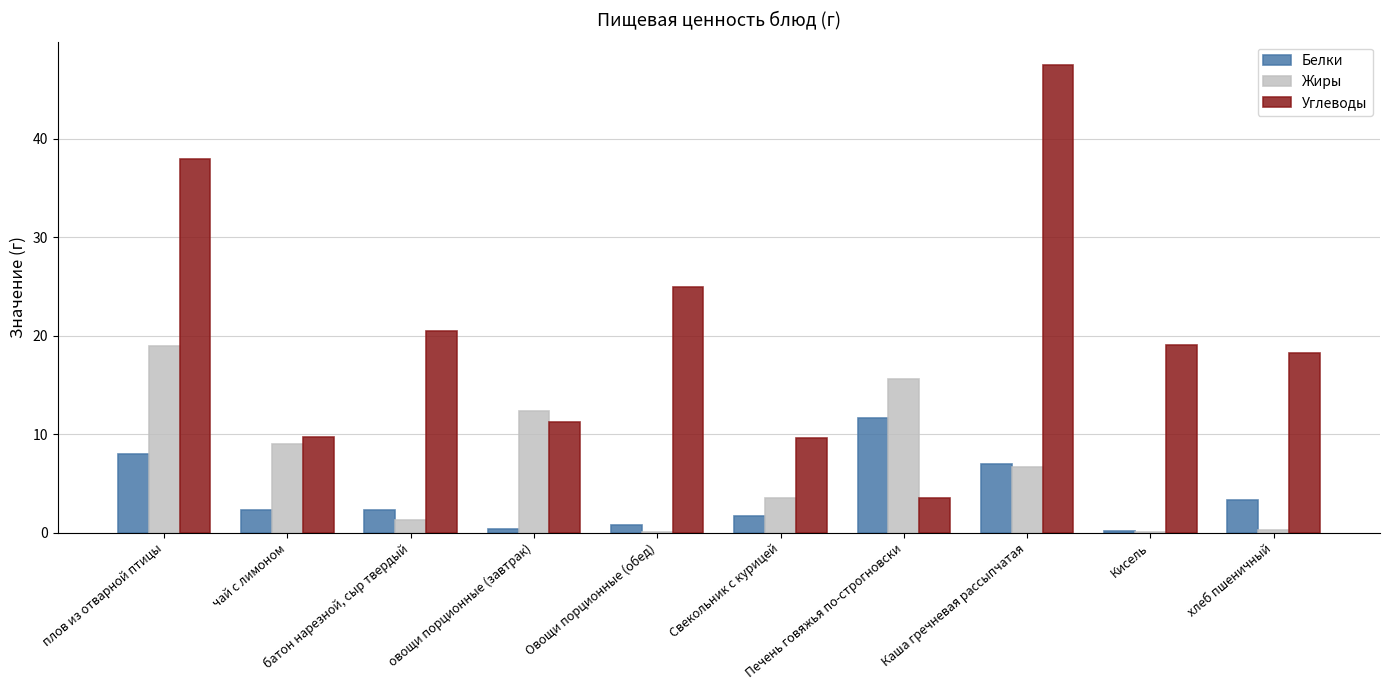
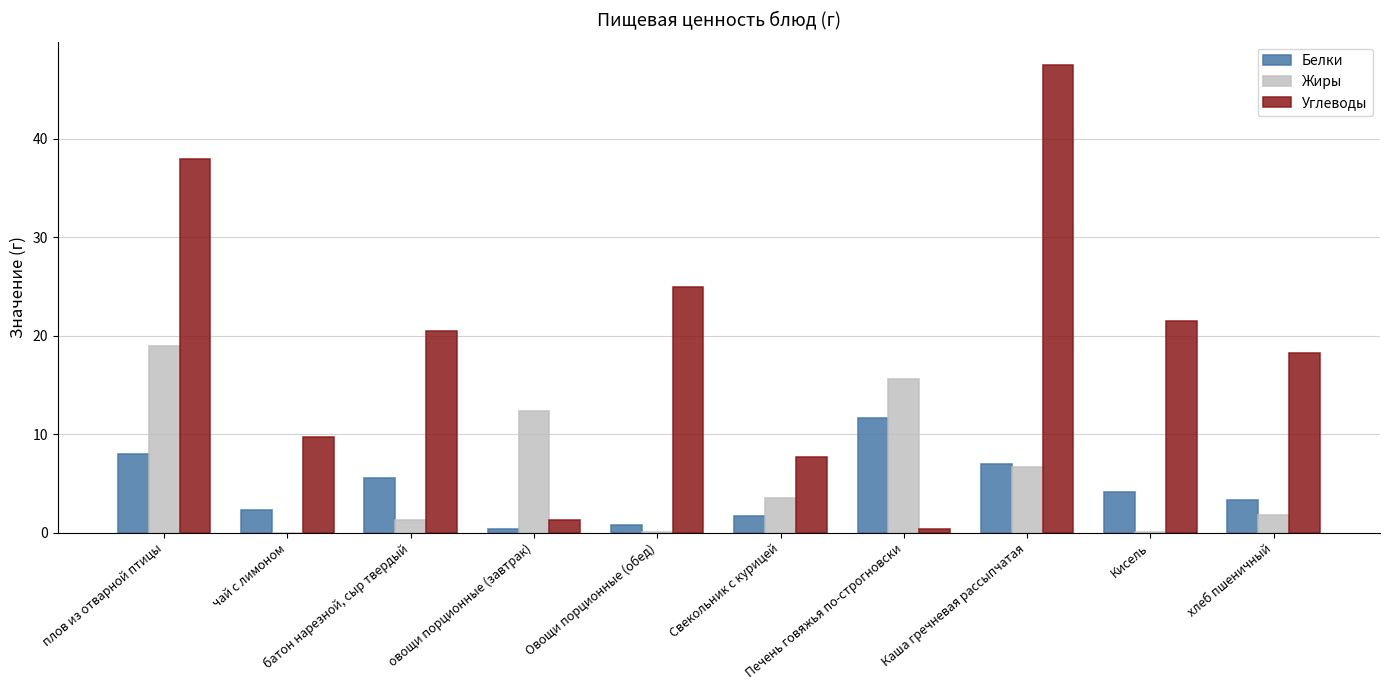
Жиры, чай с лимоном: 9 -> 0
Белки, батон нарезной, сыр твердый: 2 -> 6
Углеводы, овощи порционные (завтрак): 11 -> 1
Углеводы, Свекольник с курицей: 10 -> 8
Углеводы, Печень говяжья по-строгновски: 4 -> 0
Белки, Кисель: 0 -> 4
Углеводы, Кисель: 19 -> 22
Жиры, хлеб пшеничный: 0 -> 2
